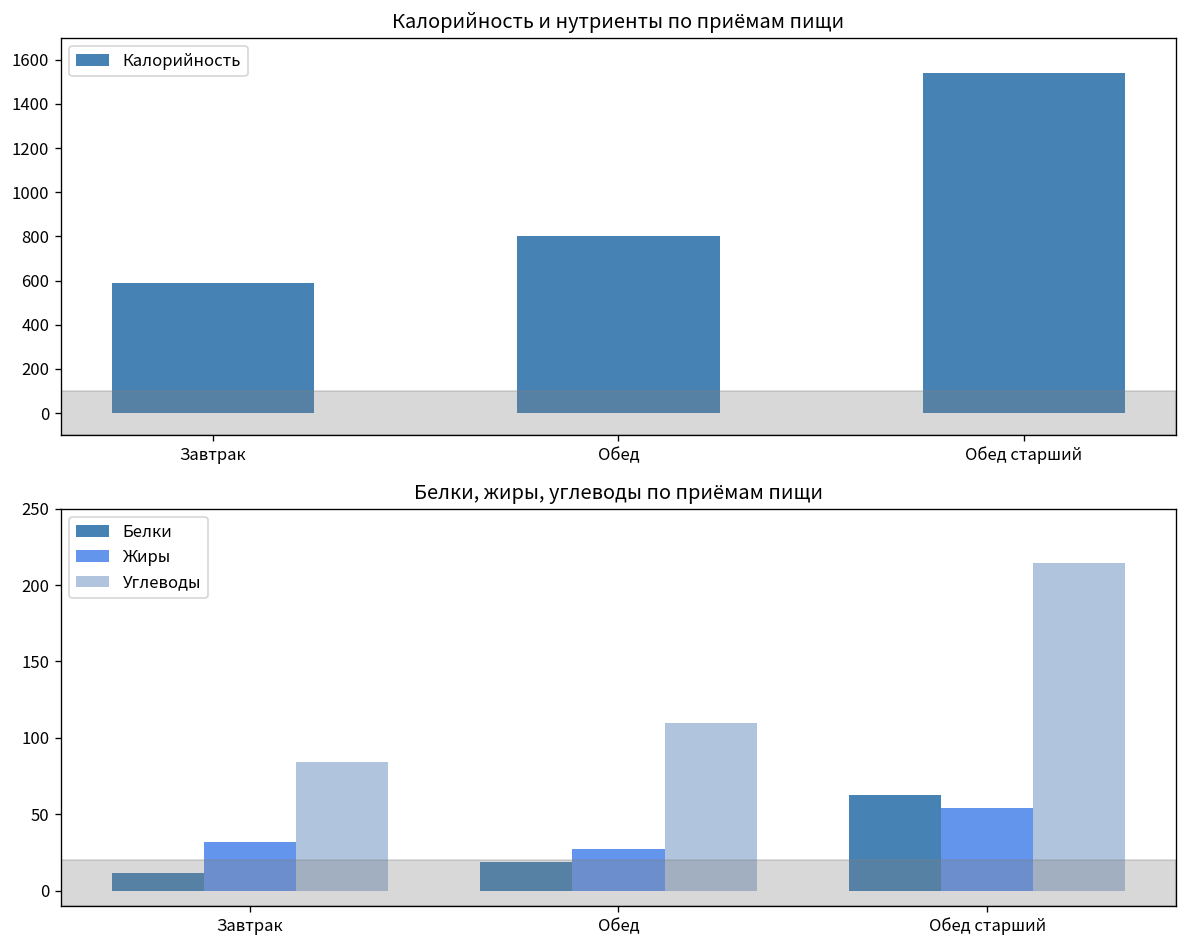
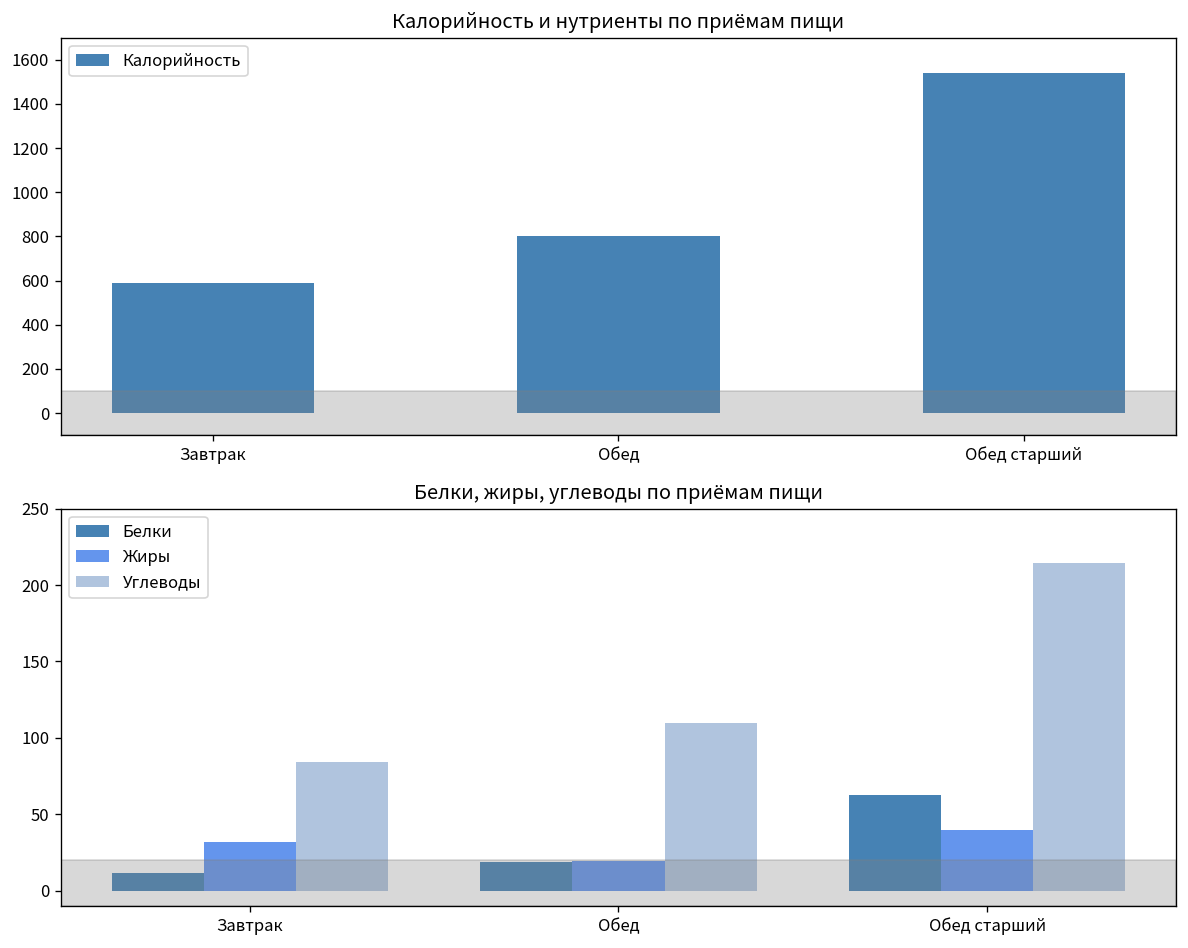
Белки, жиры, углеводы по приёмам пищи, Жиры, Обед: 27 -> 20
Белки, жиры, углеводы по приёмам пищи, Жиры, Обед старший: 54 -> 40
